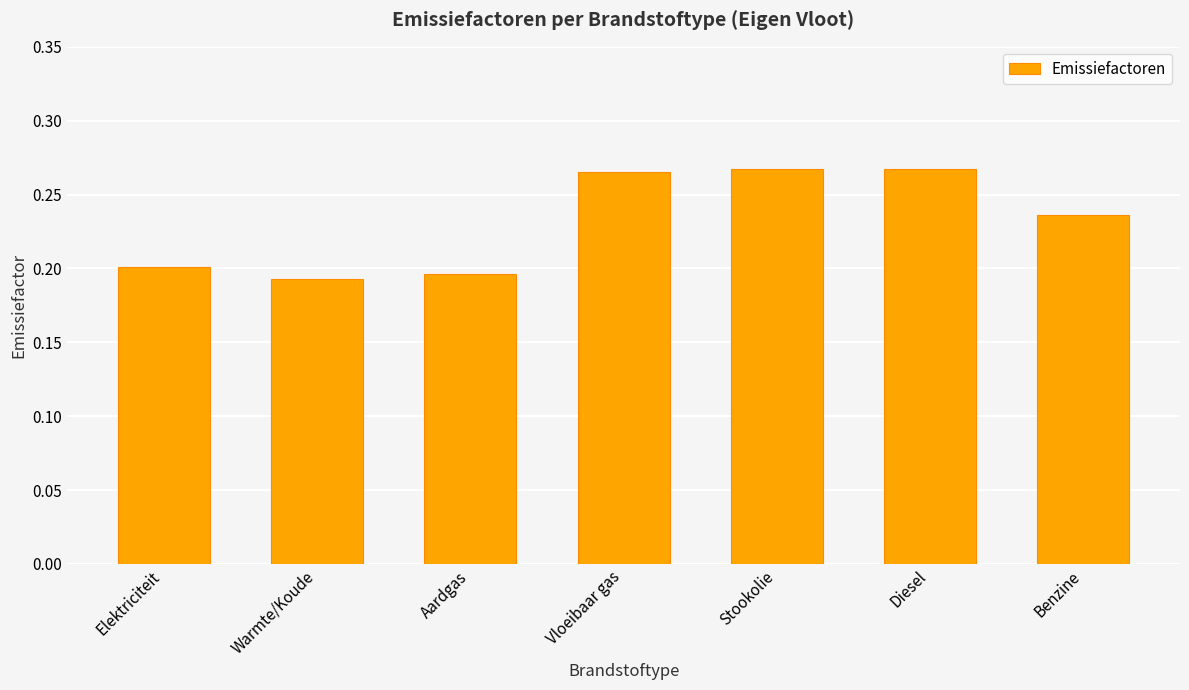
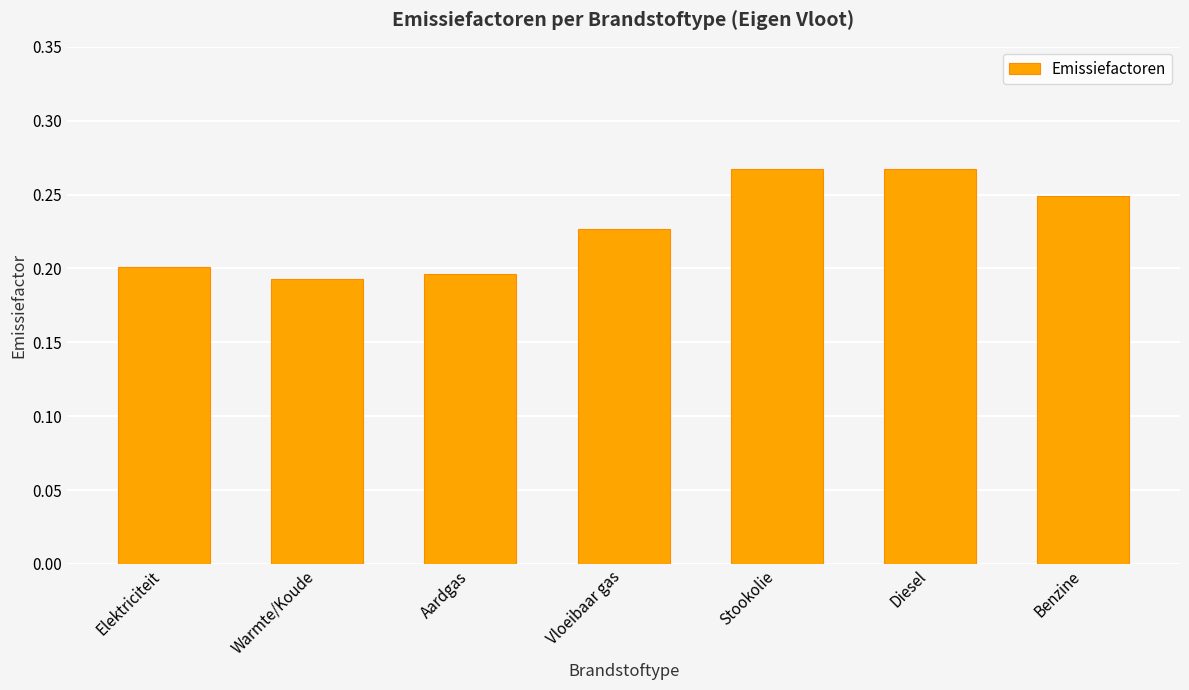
Vloeibaar gas: 0.265 -> 0.227
Benzine: 0.236 -> 0.249
